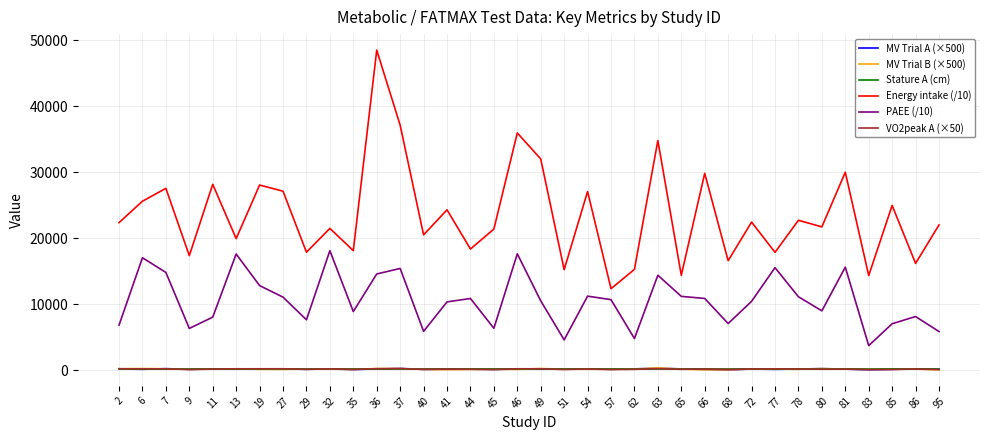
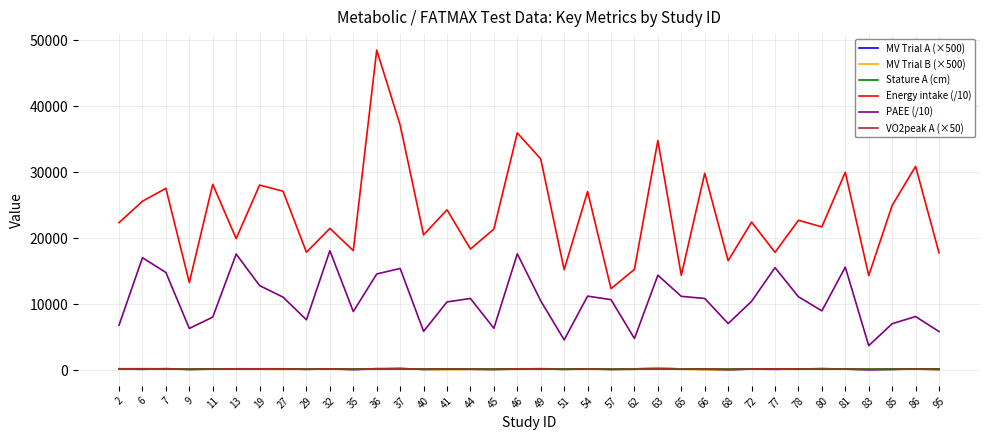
Energy intake (/10), 9: 17000 -> 13000
Energy intake (/10), 86: 16000 -> 31000
Energy intake (/10), 95: 22000 -> 18000
